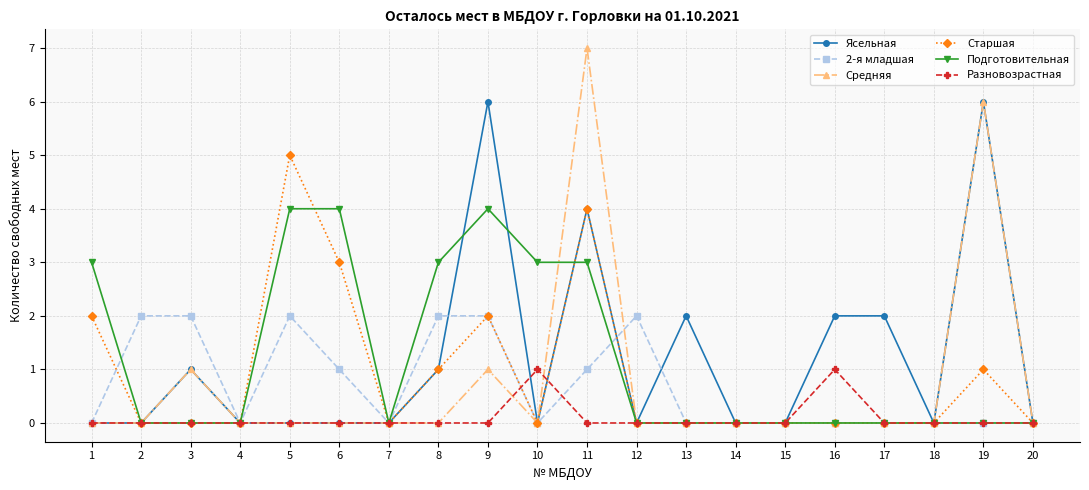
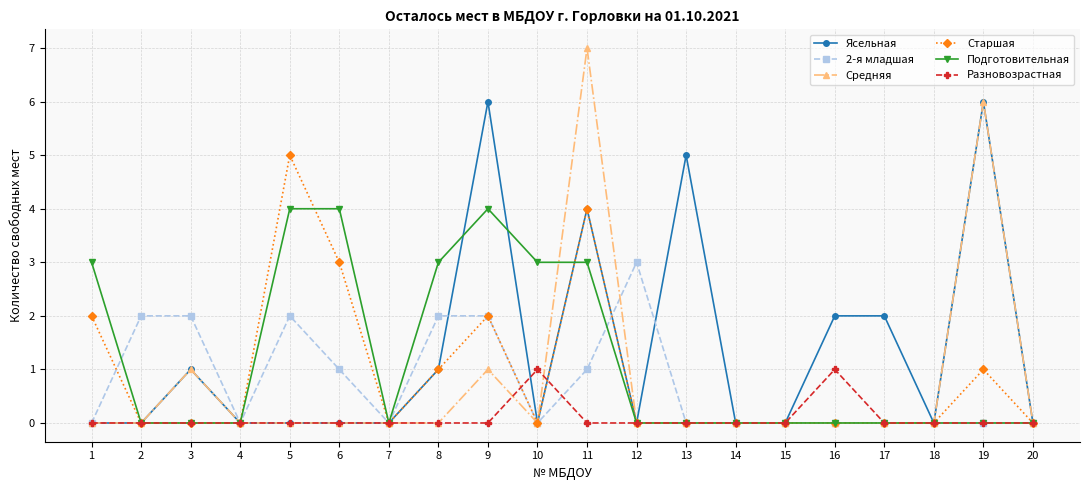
2-я младшая, 12: 2 -> 3
Ясельная, 13: 2 -> 5
